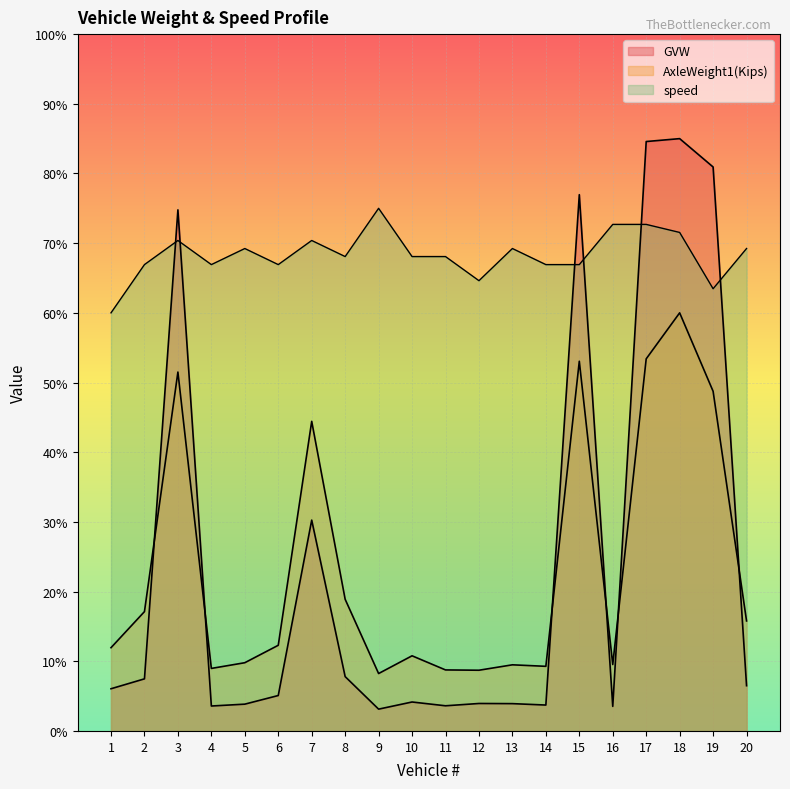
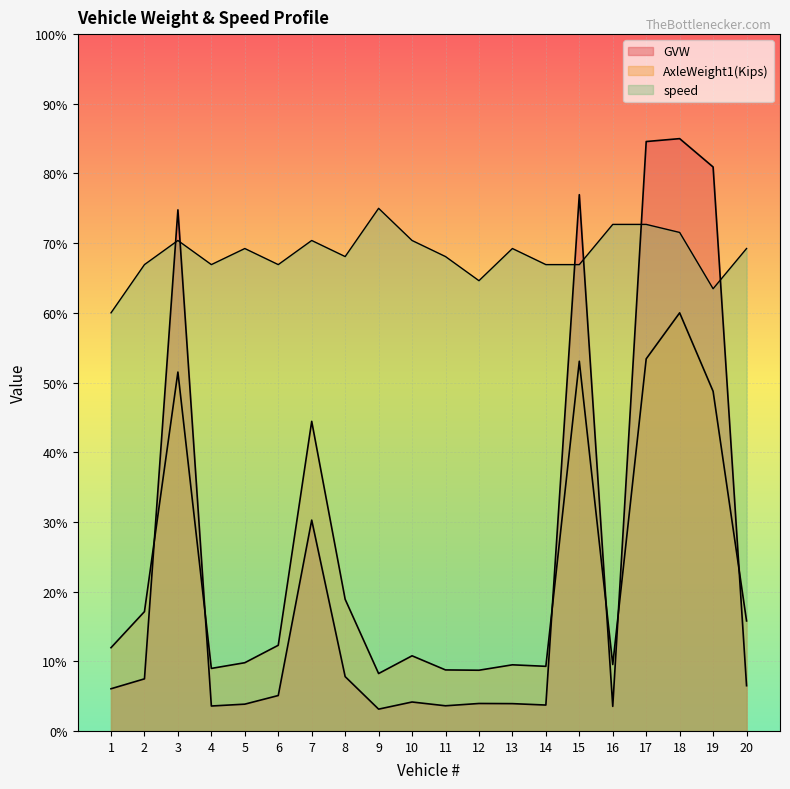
speed, 10: 68% -> 70%
